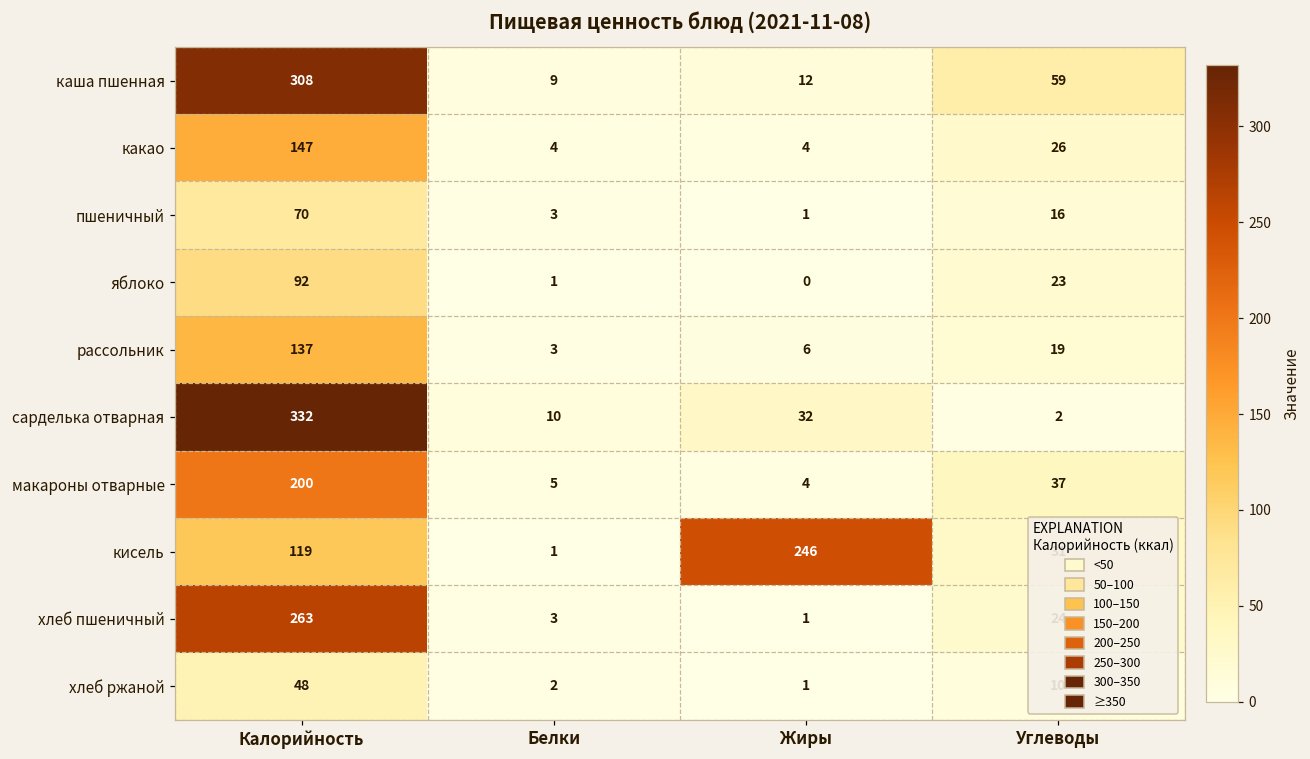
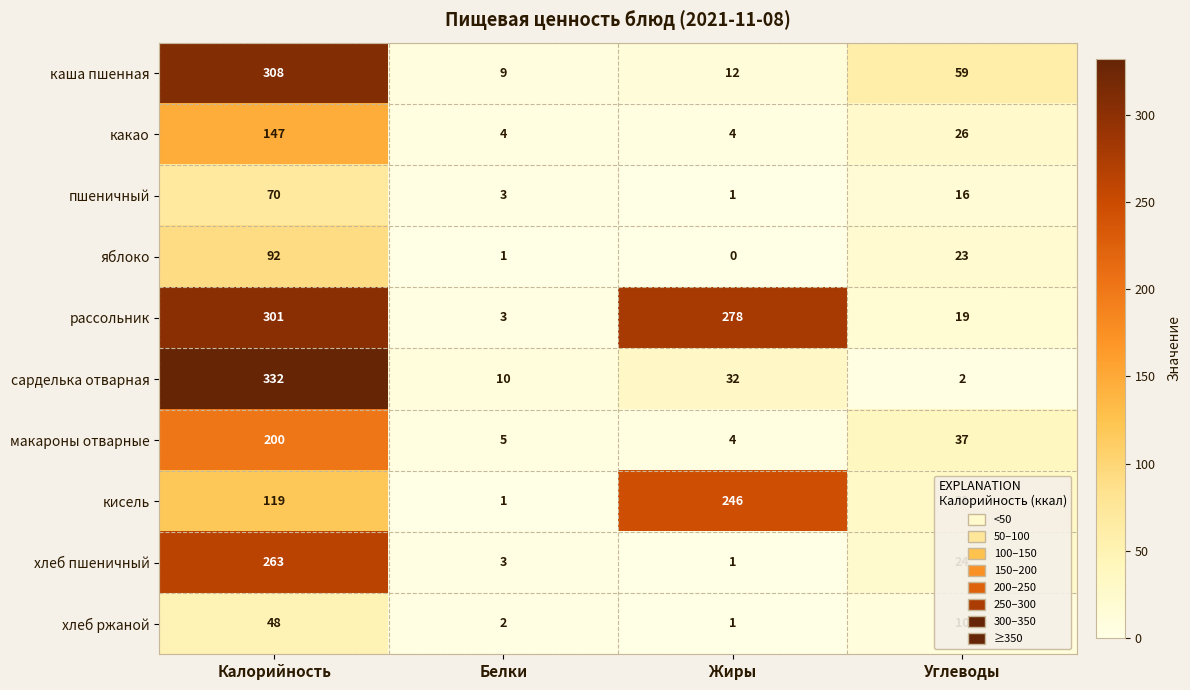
рассольник, Калорийность: 137 -> 301
рассольник, Жиры: 6 -> 278
